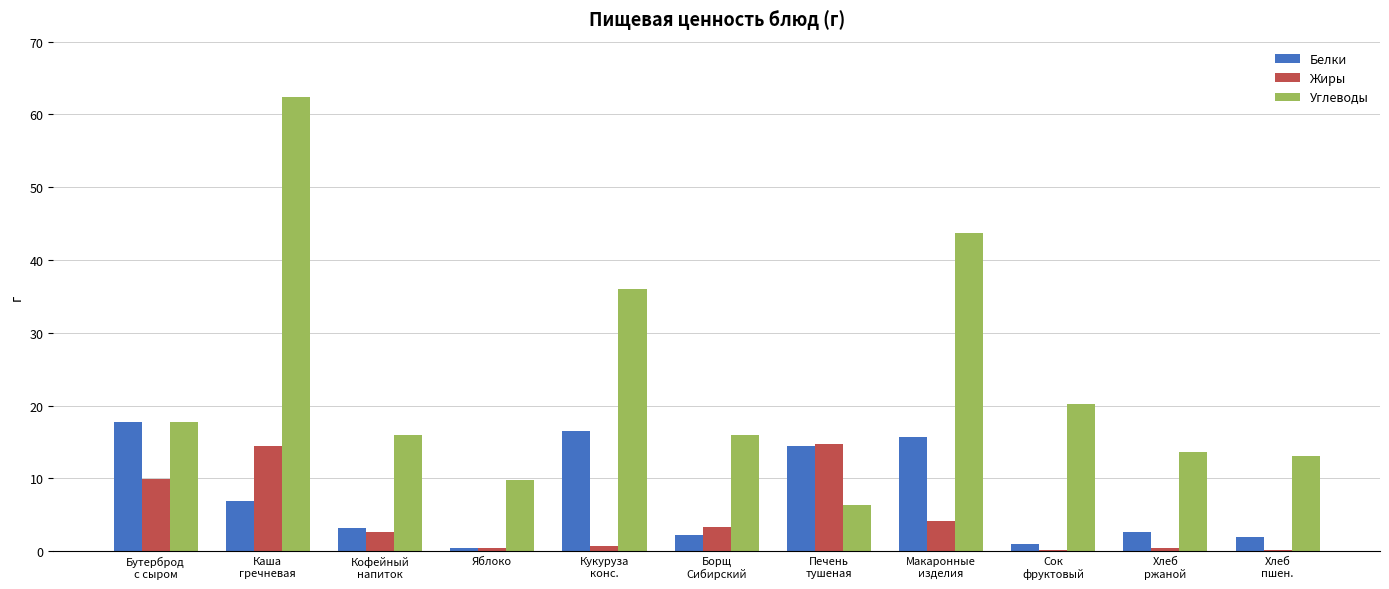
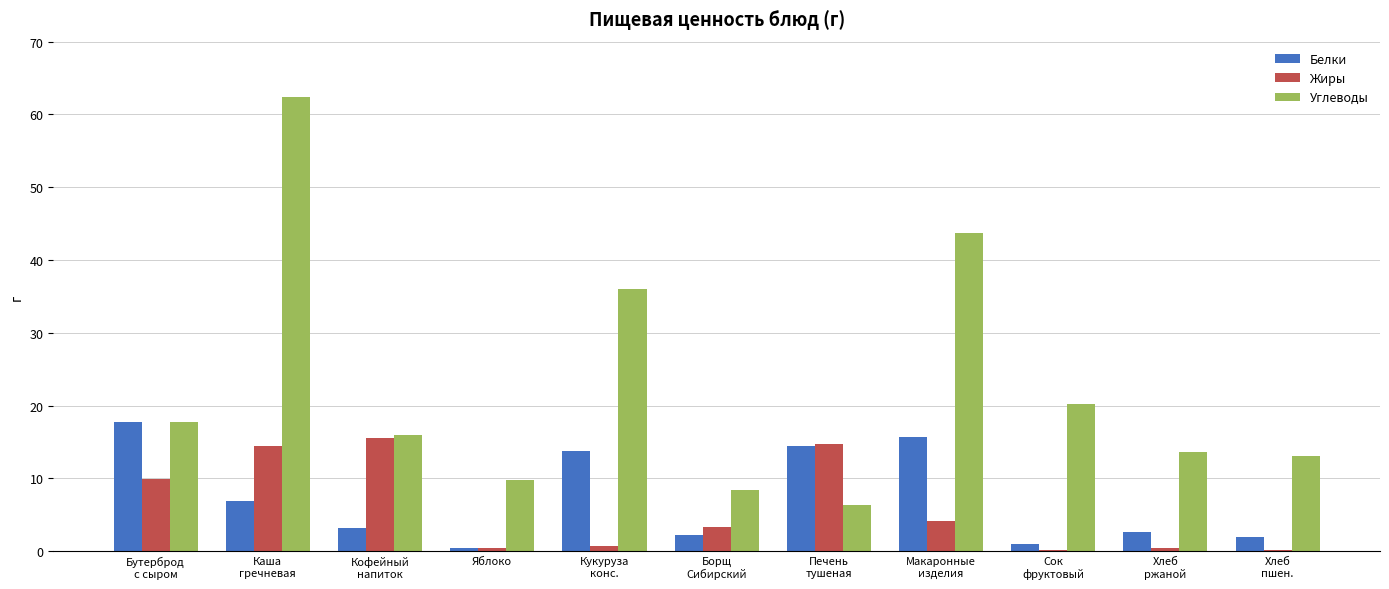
Жиры, Кофейный напиток: 3 -> 16
Белки, Кукуруза конс.: 17 -> 14
Углеводы, Борщ Сибирский: 16 -> 8
